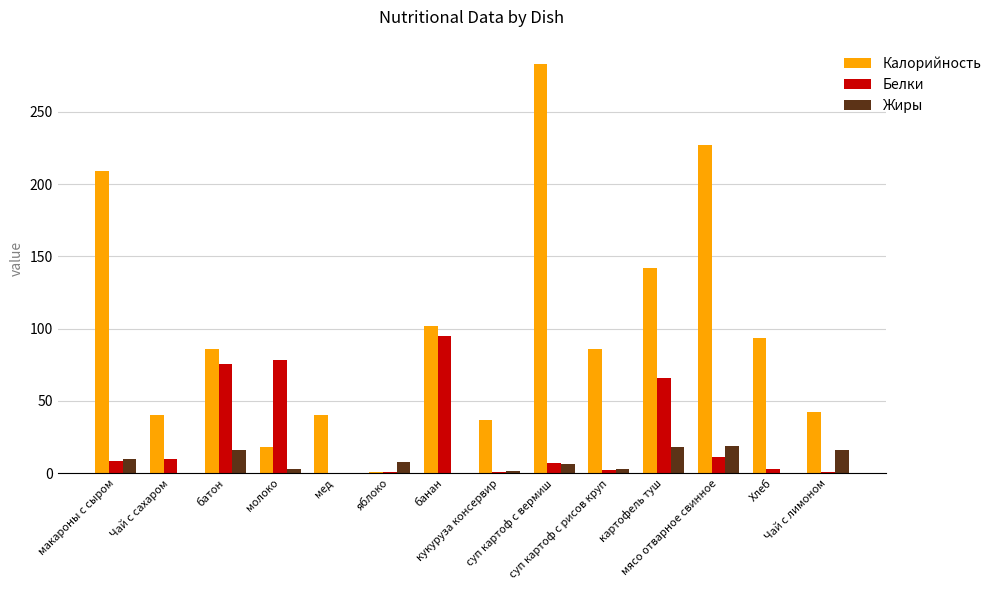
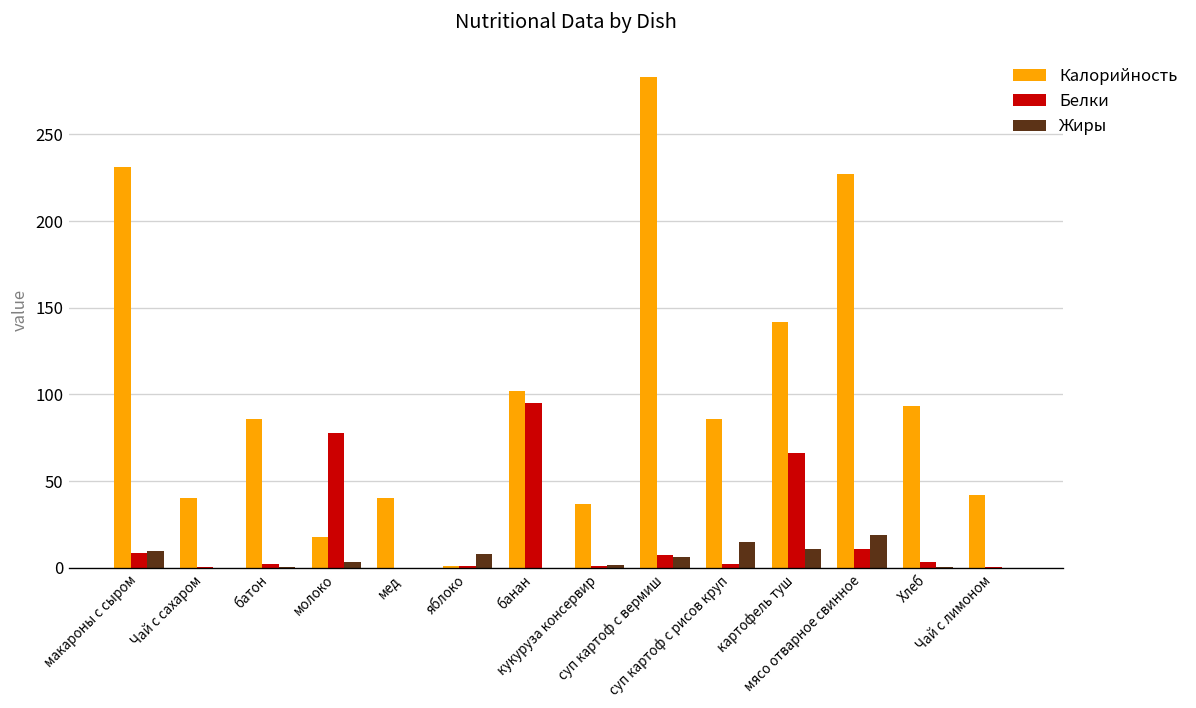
Калорийность, макароны с сыром: 209 -> 231
Белки, Чай с сахаром: 10 -> 1
Белки, батон: 76 -> 2
Жиры, батон: 16 -> 0
Жиры, суп картоф с рисов круп: 3 -> 15
Жиры, картофель туш: 18 -> 11
Жиры, Чай с лимоном: 16 -> 0
